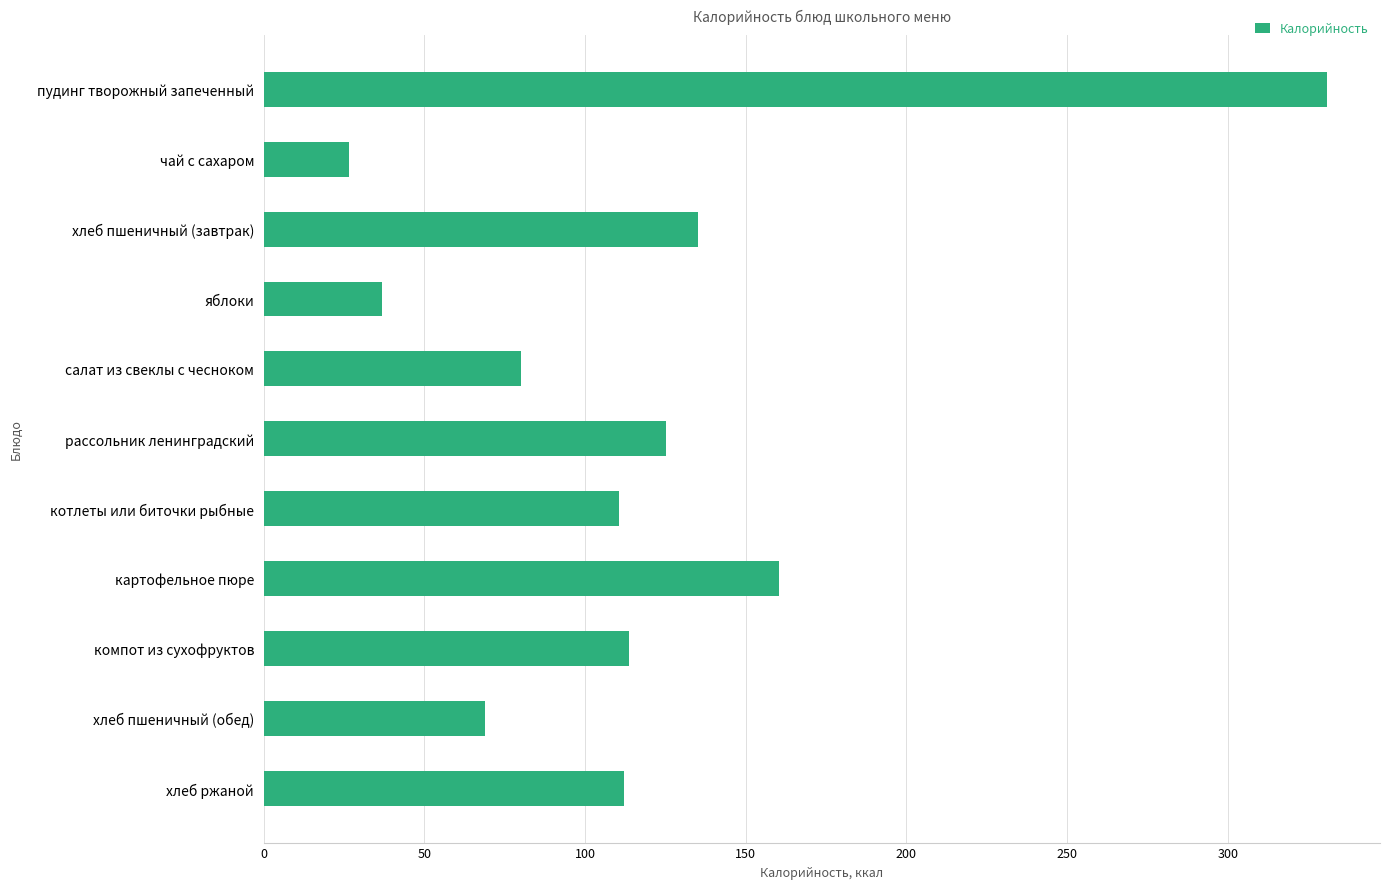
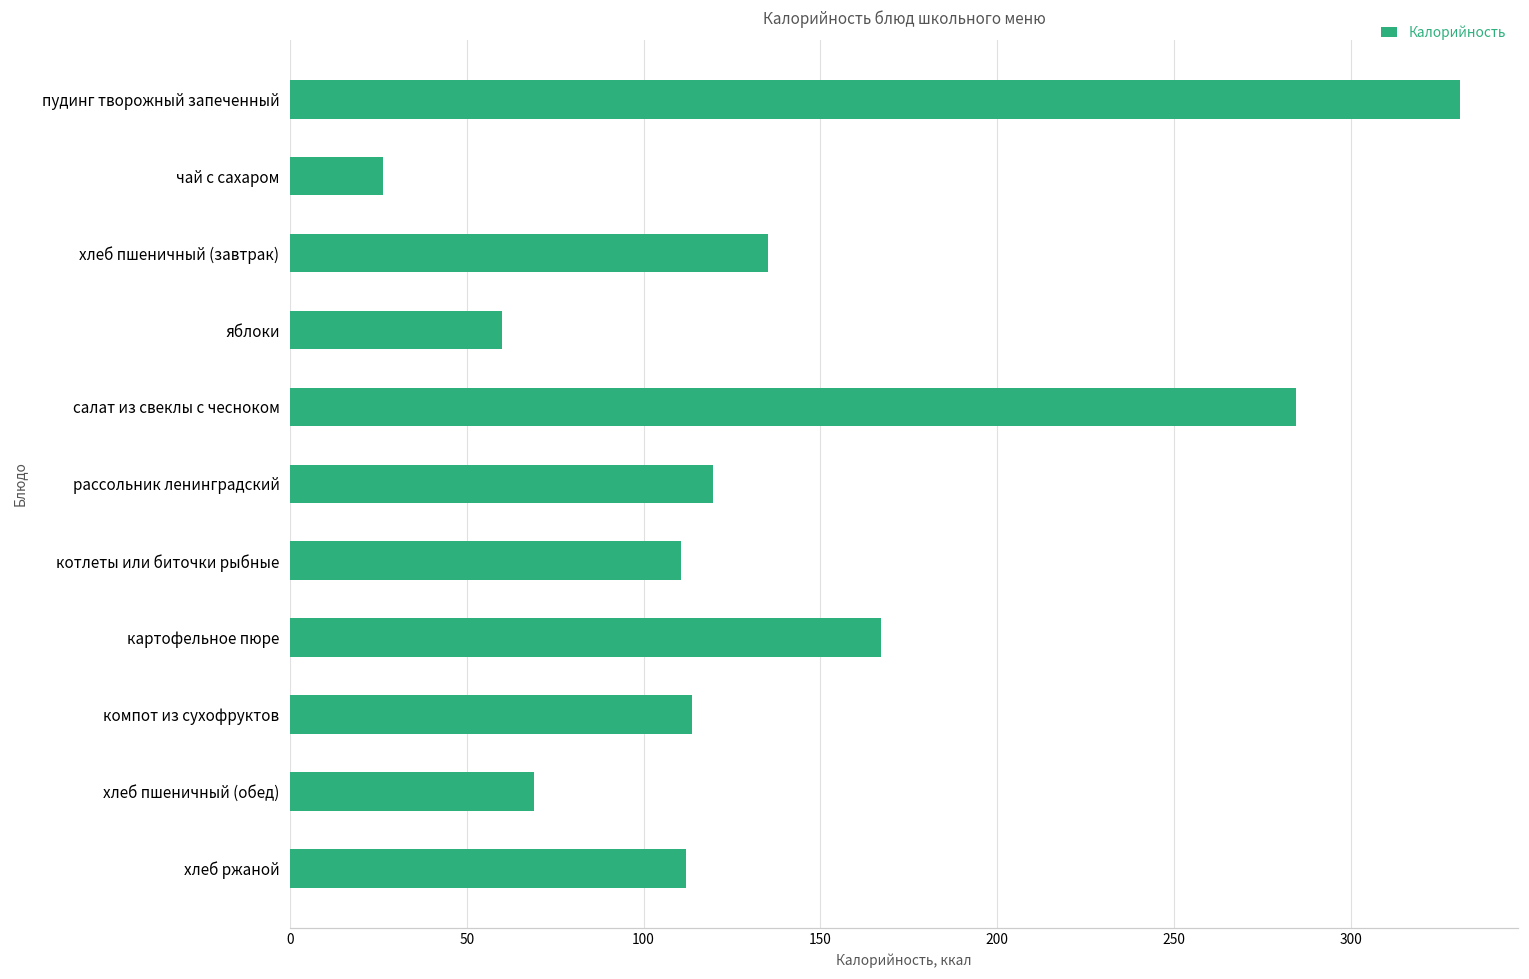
яблоки: 37 -> 60
салат из свеклы с чесноком: 80 -> 284
рассольник ленинградский: 125 -> 120
картофельное пюре: 160 -> 167
